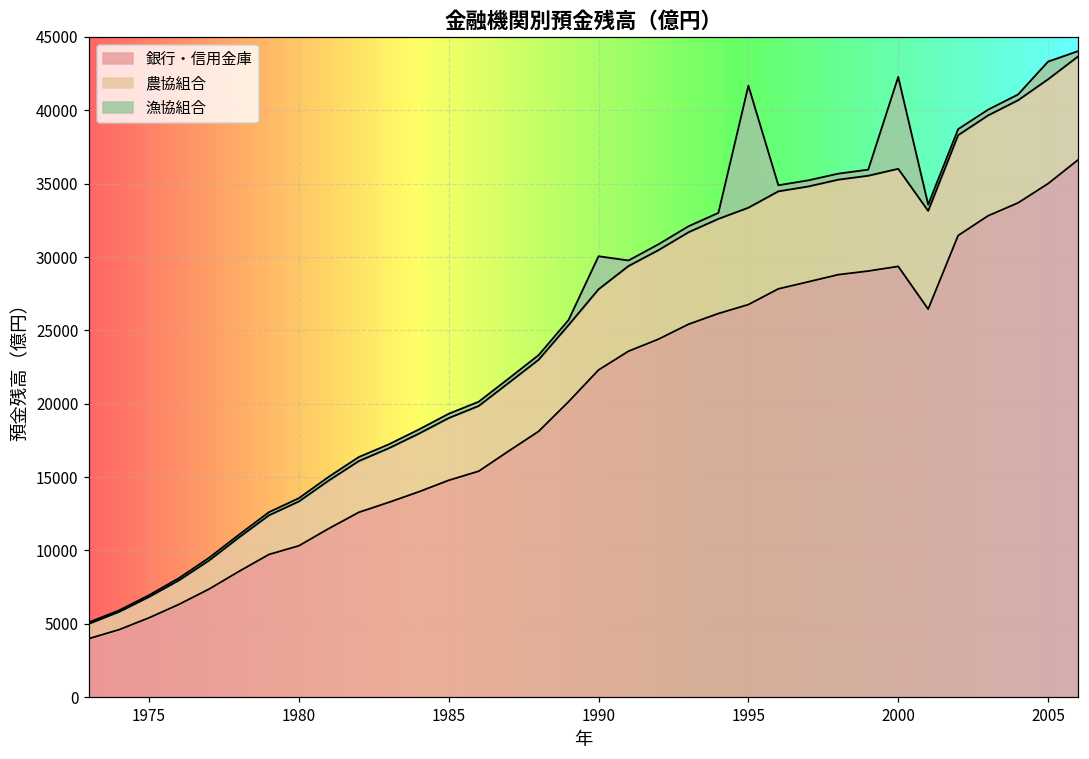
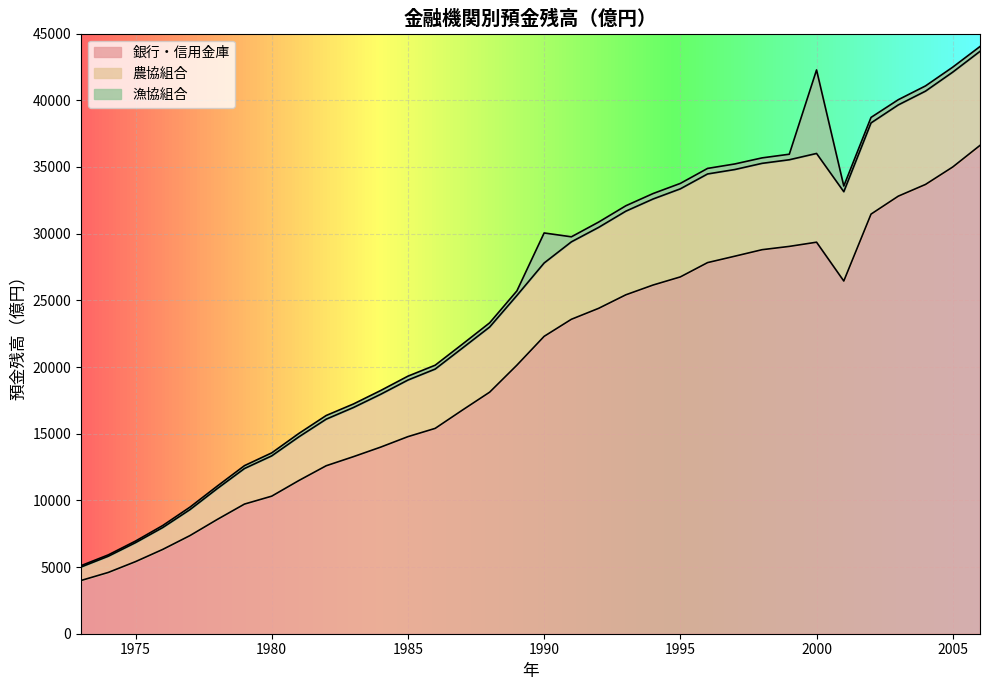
漁協組合, 1995: 8300 -> 400
漁協組合, 2005: 1200 -> 400
